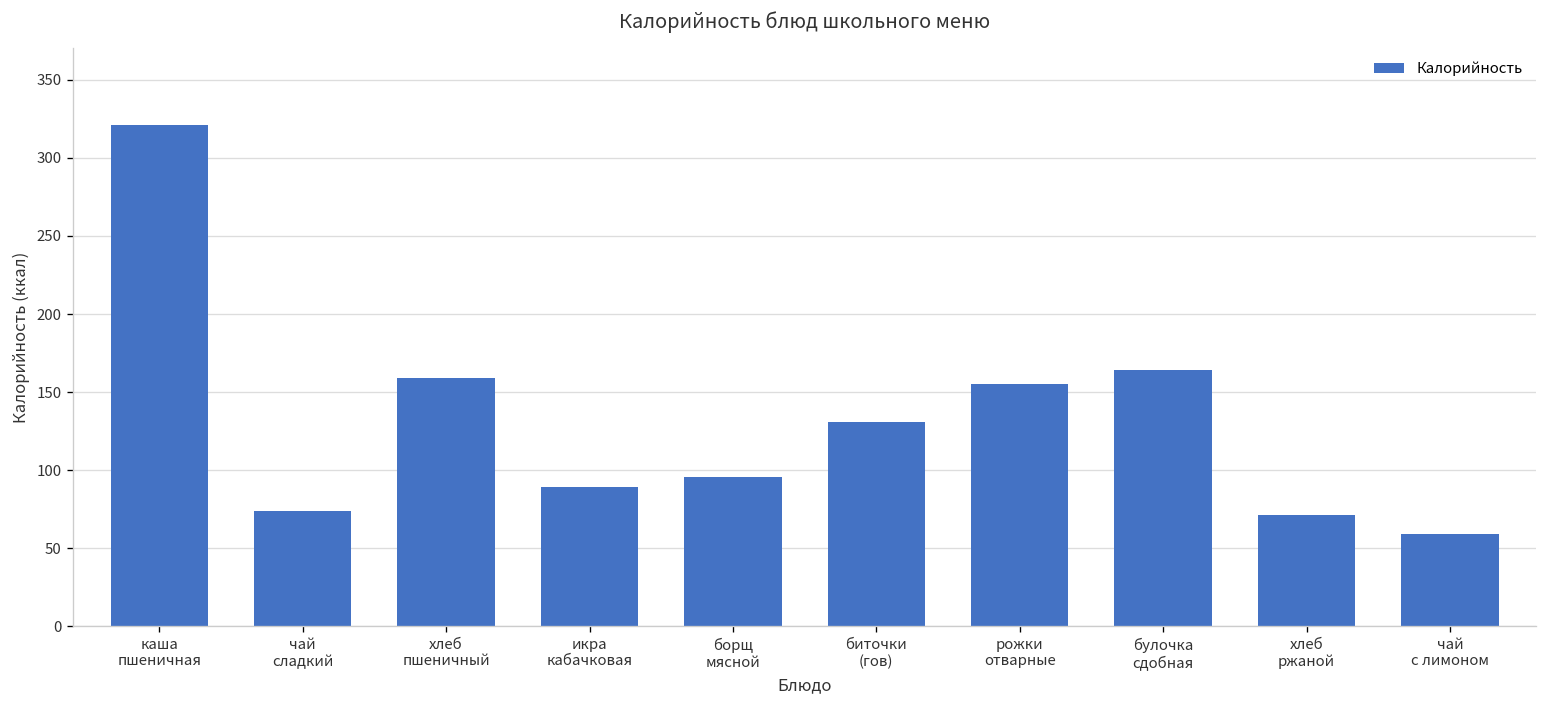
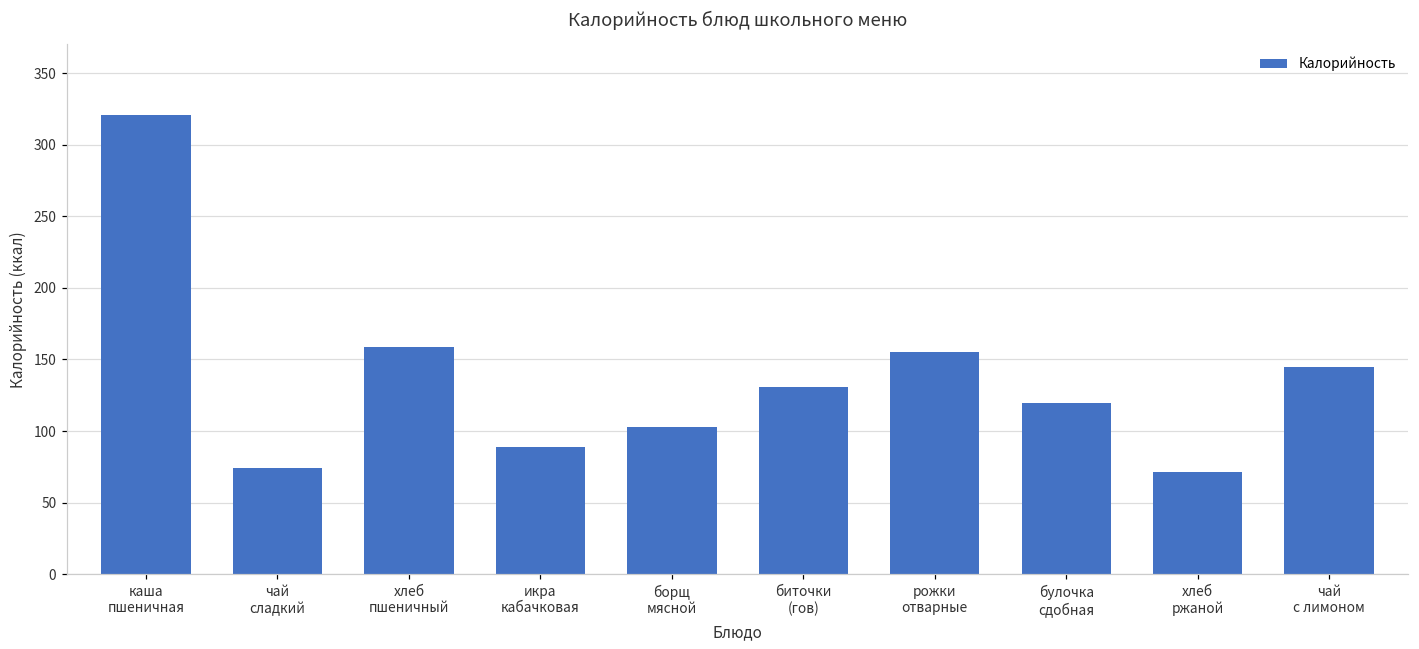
борщ мясной: 96 -> 103
булочка сдобная: 164 -> 120
чай с лимоном: 59 -> 145
